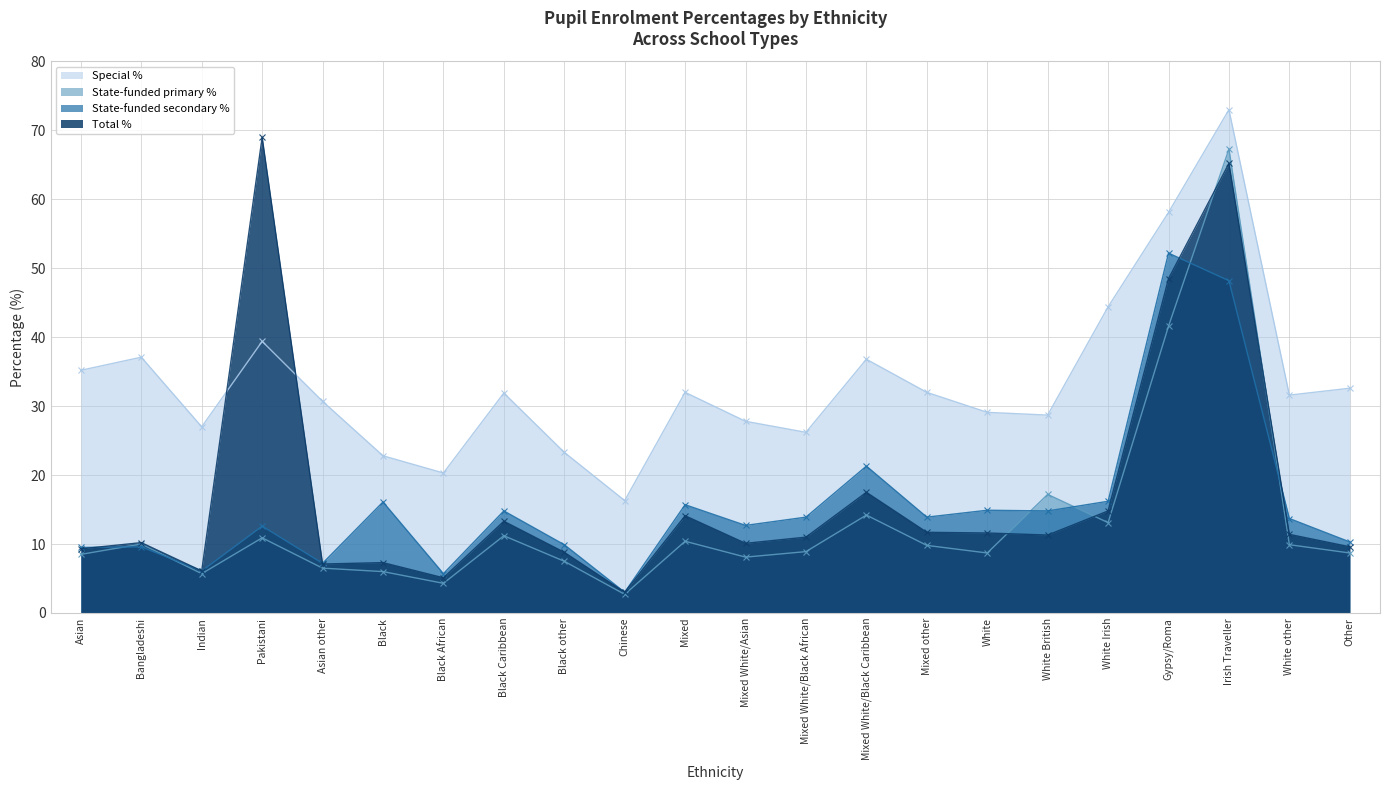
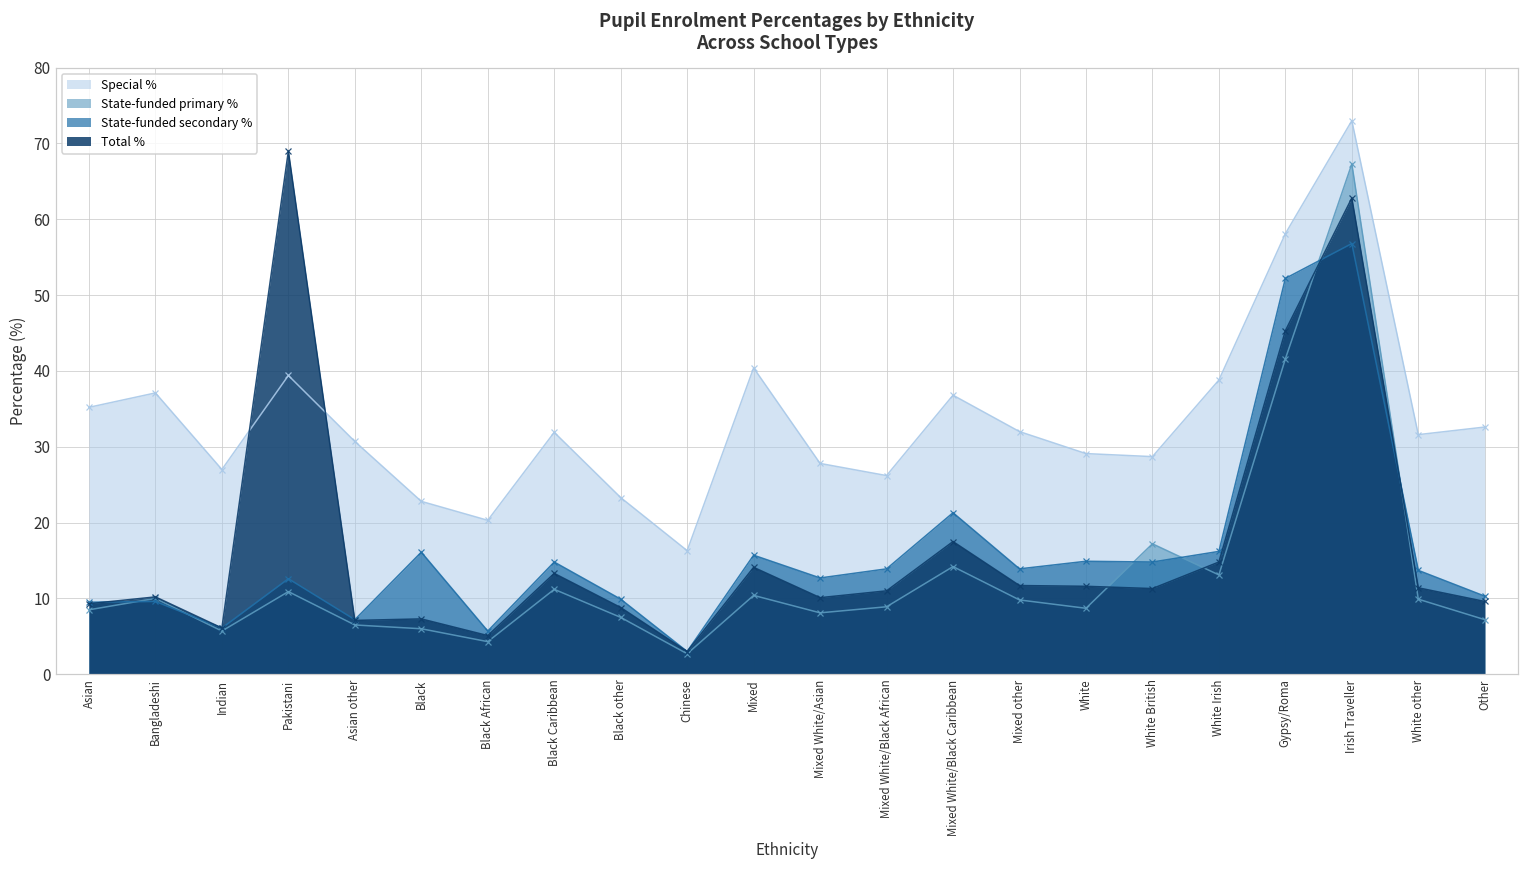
Special %, Mixed: 32 -> 40
Special %, White Irish: 44 -> 39
Total %, Gypsy/Roma: 49 -> 45
State-funded secondary %, Irish Traveller: 48 -> 57
Total %, Irish Traveller: 65 -> 63
State-funded primary %, Other: 9 -> 7
